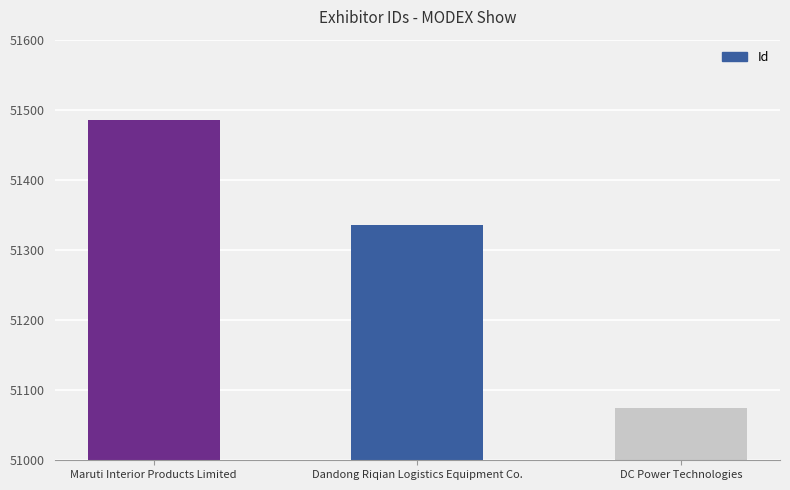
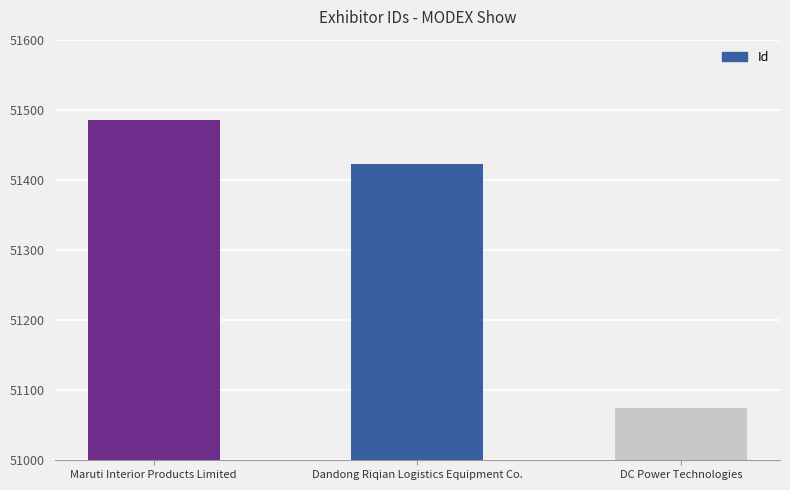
Dandong Riqian Logistics Equipment Co.: 51340 -> 51420
